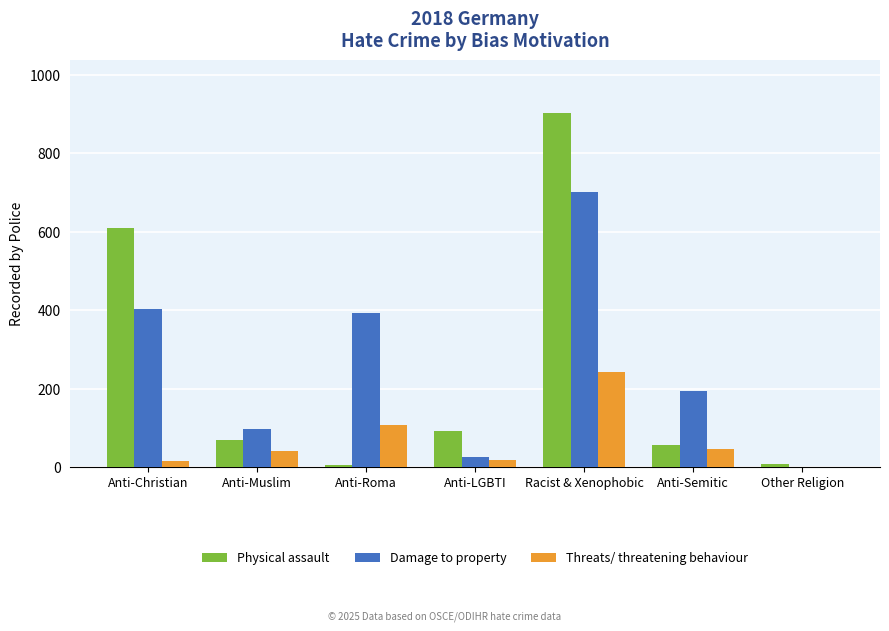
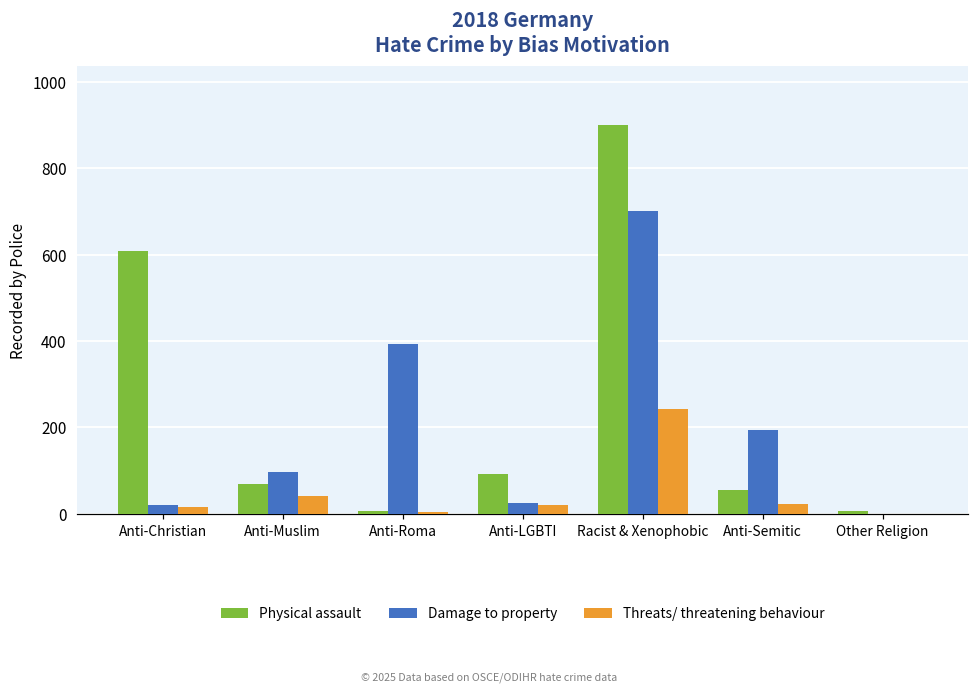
Damage to property, Anti-Christian: 400 -> 20
Threats/ threatening behaviour, Anti-Roma: 110 -> 0
Threats/ threatening behaviour, Anti-Semitic: 50 -> 20
